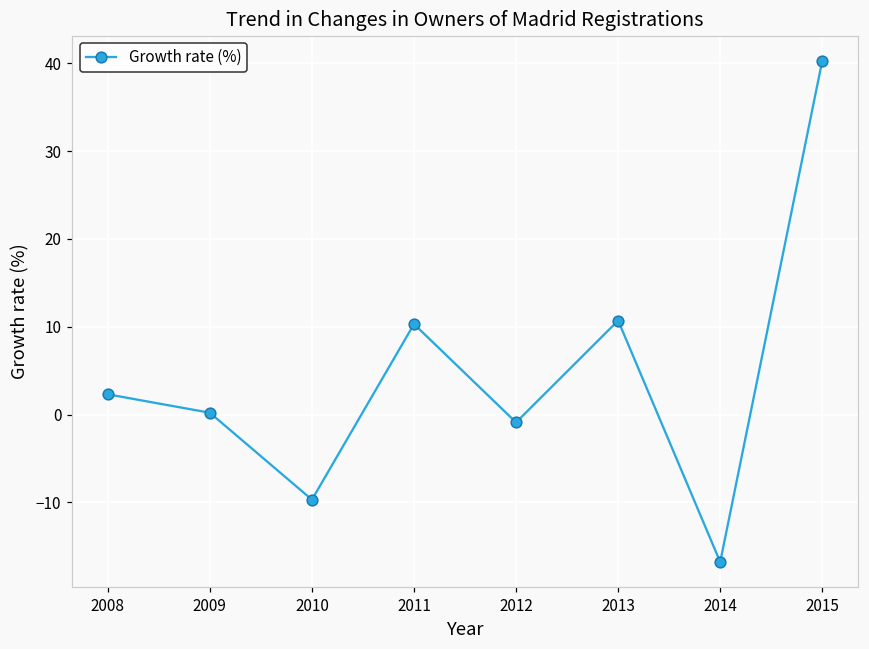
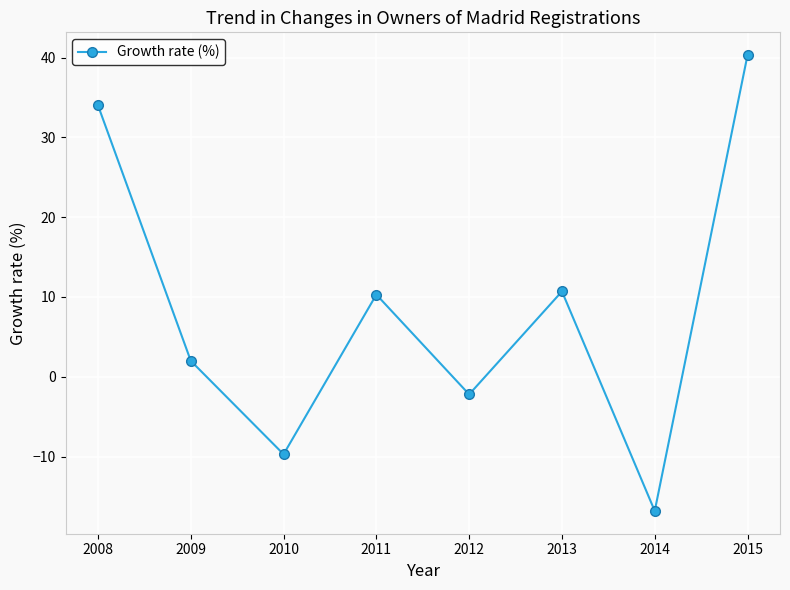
2008: 2 -> 34
2009: 0 -> 2
2012: -1 -> -2
